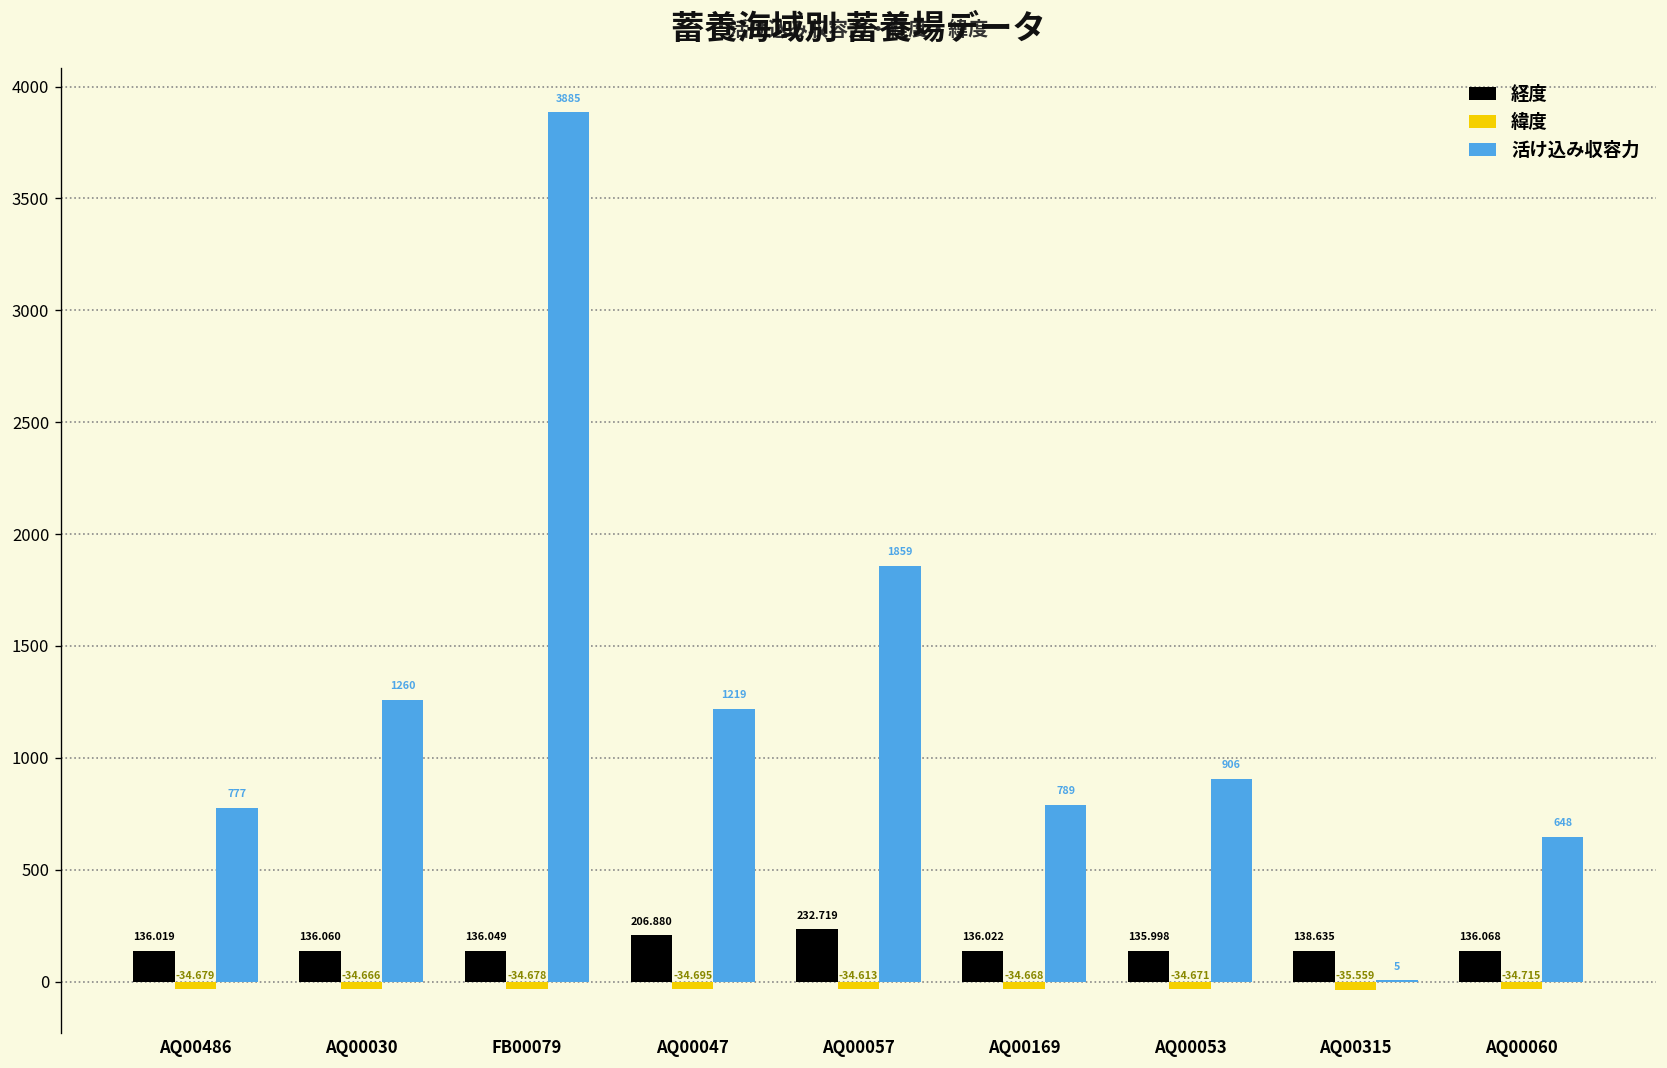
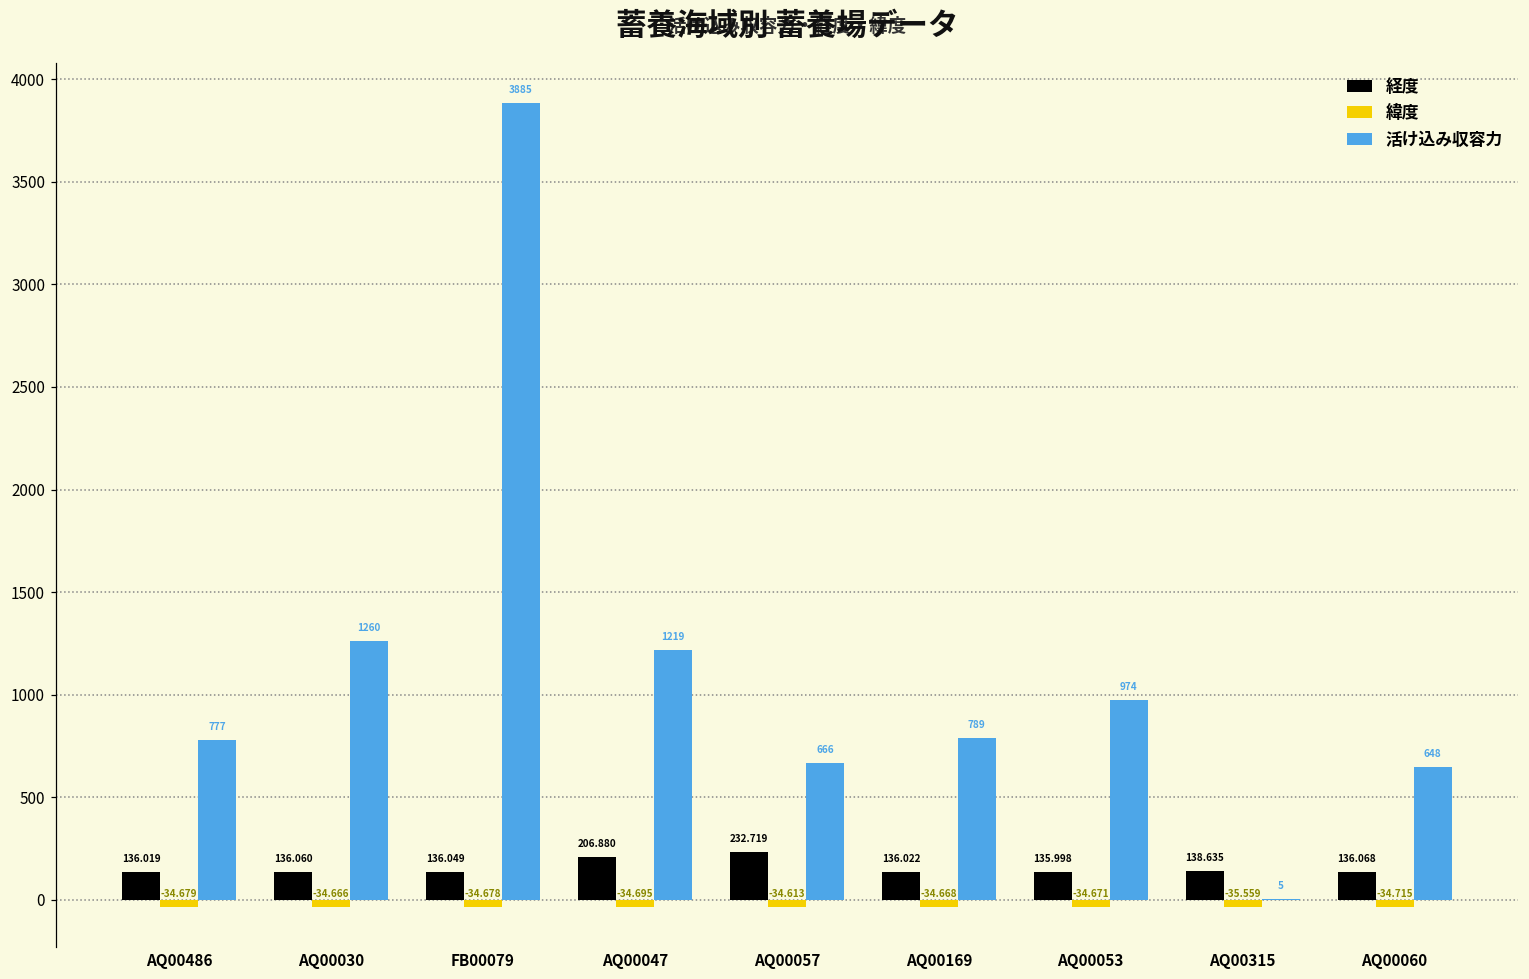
活け込み収容力, AQ00057: 1859 -> 666
活け込み収容力, AQ00053: 906 -> 974
